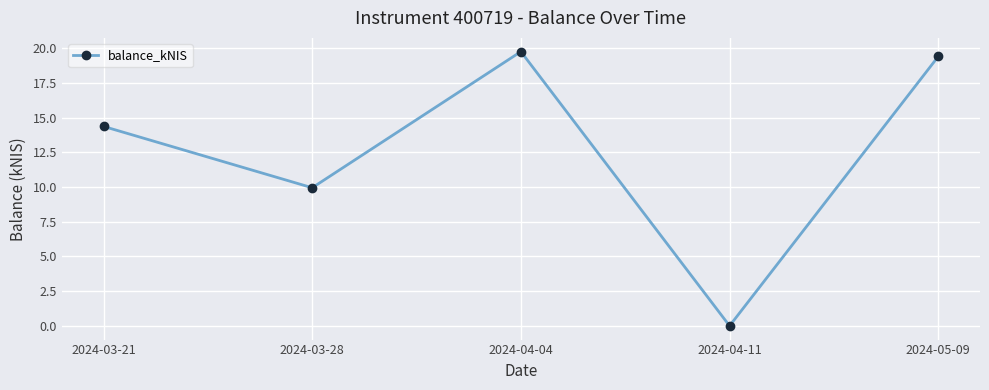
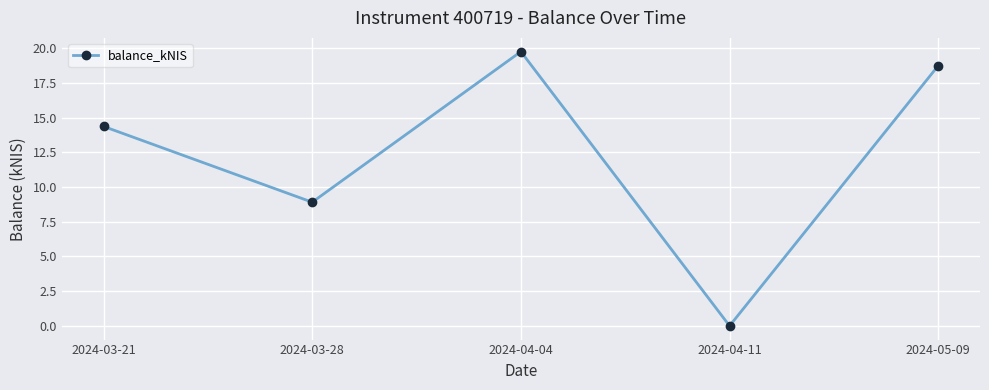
2024-03-28: 10.0 -> 8.9
2024-05-09: 19.4 -> 18.8
